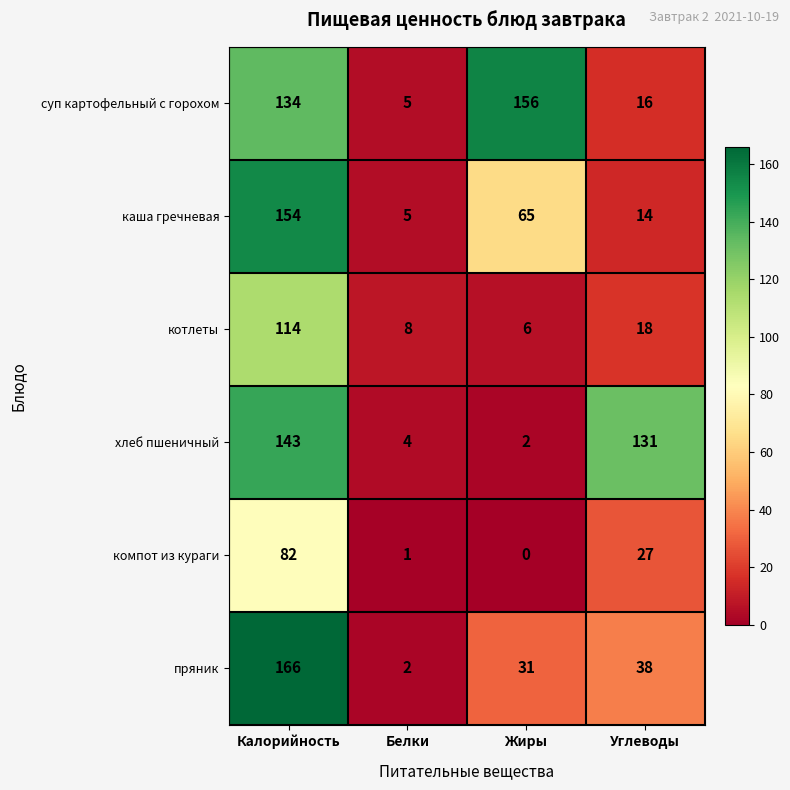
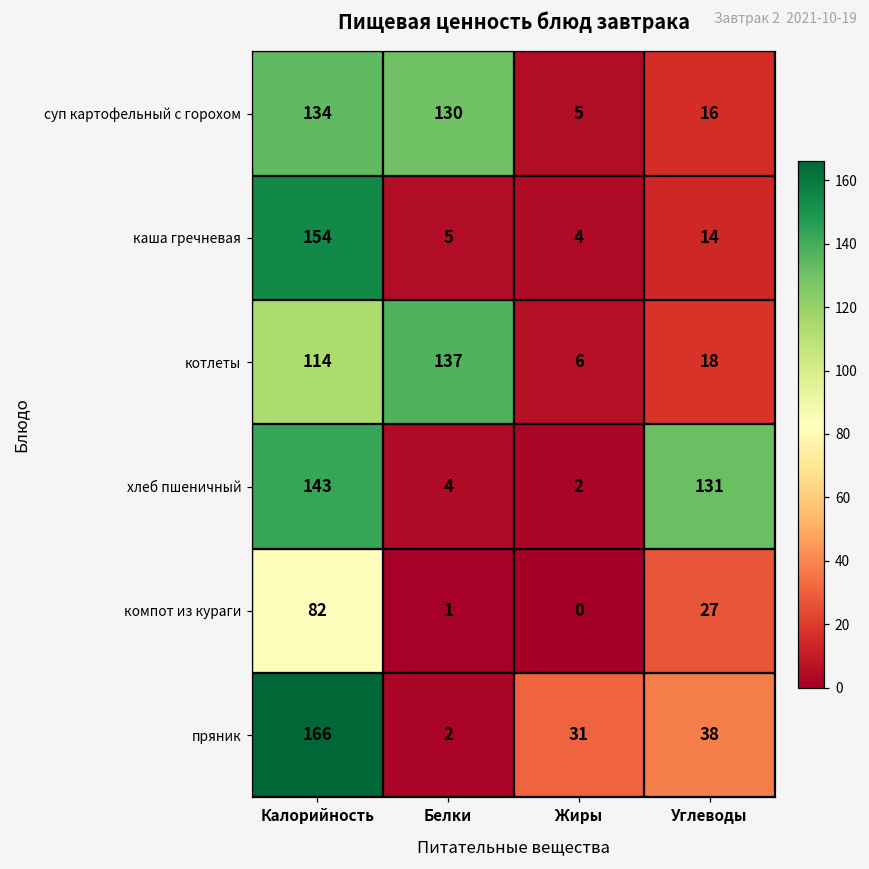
суп картофельный с горохом, Белки: 5 -> 130
суп картофельный с горохом, Жиры: 156 -> 5
каша гречневая, Жиры: 65 -> 4
котлеты, Белки: 8 -> 137
